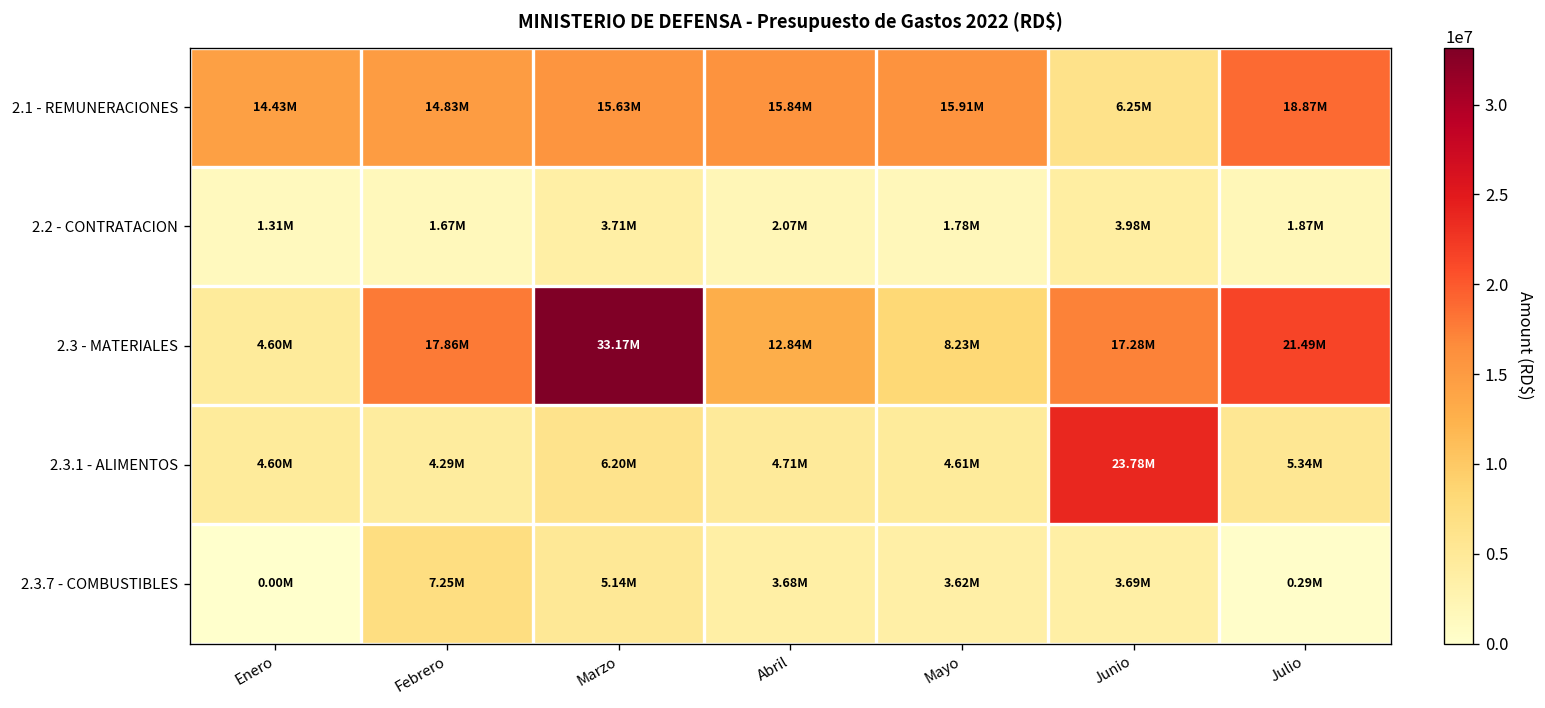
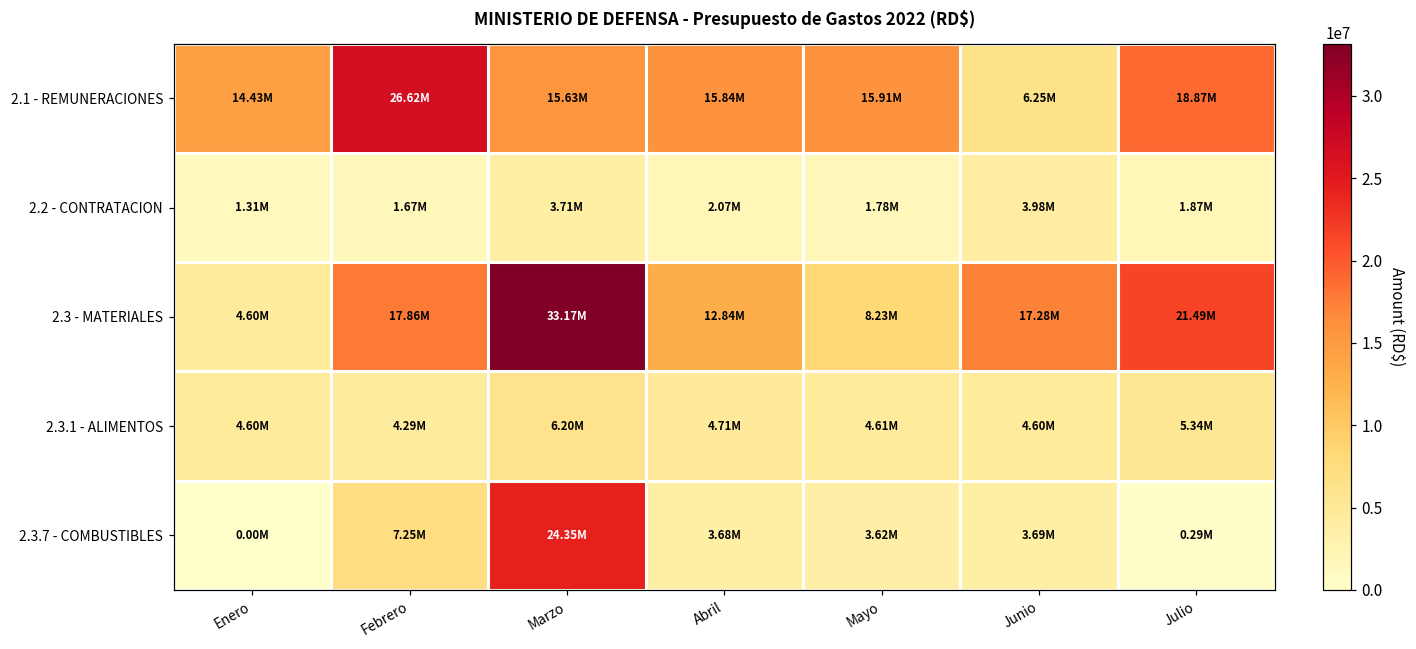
2.1 - REMUNERACIONES, Febrero: 14.83M -> 26.62M
2.3.1 - ALIMENTOS, Junio: 23.78M -> 4.60M
2.3.7 - COMBUSTIBLES, Marzo: 5.14M -> 24.35M
